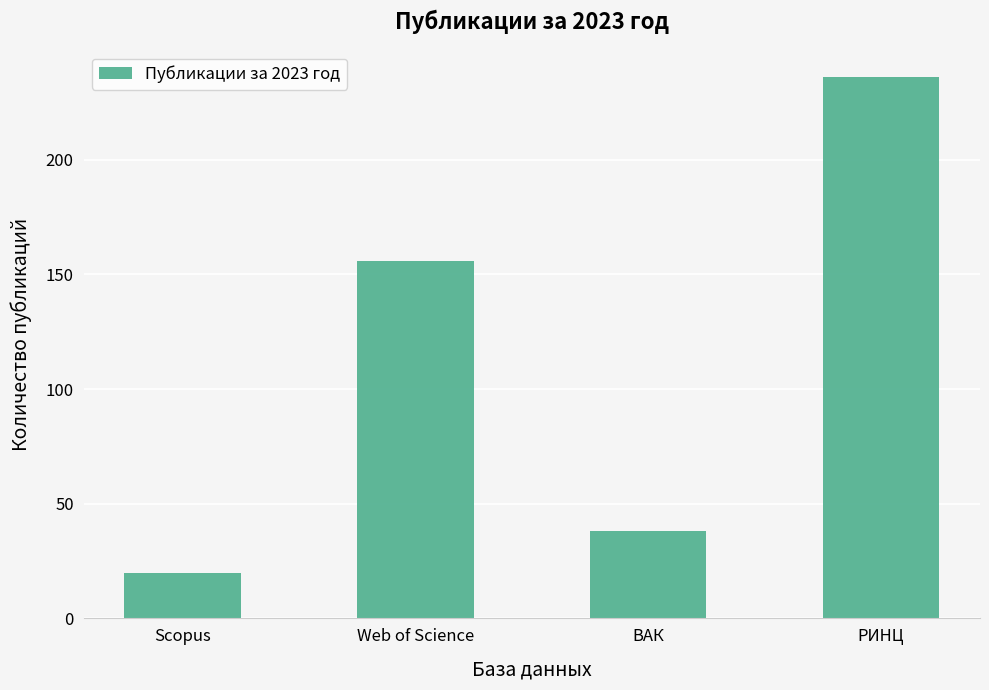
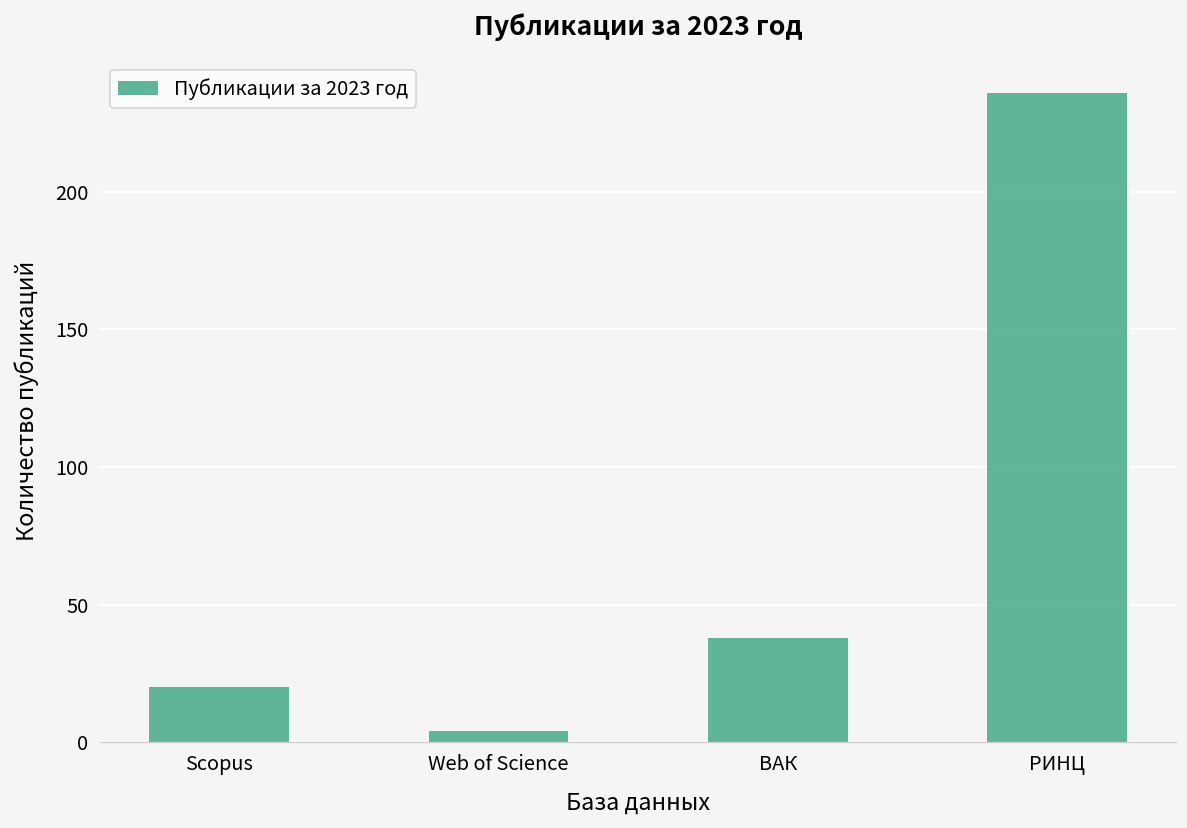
Web of Science: 156 -> 4
